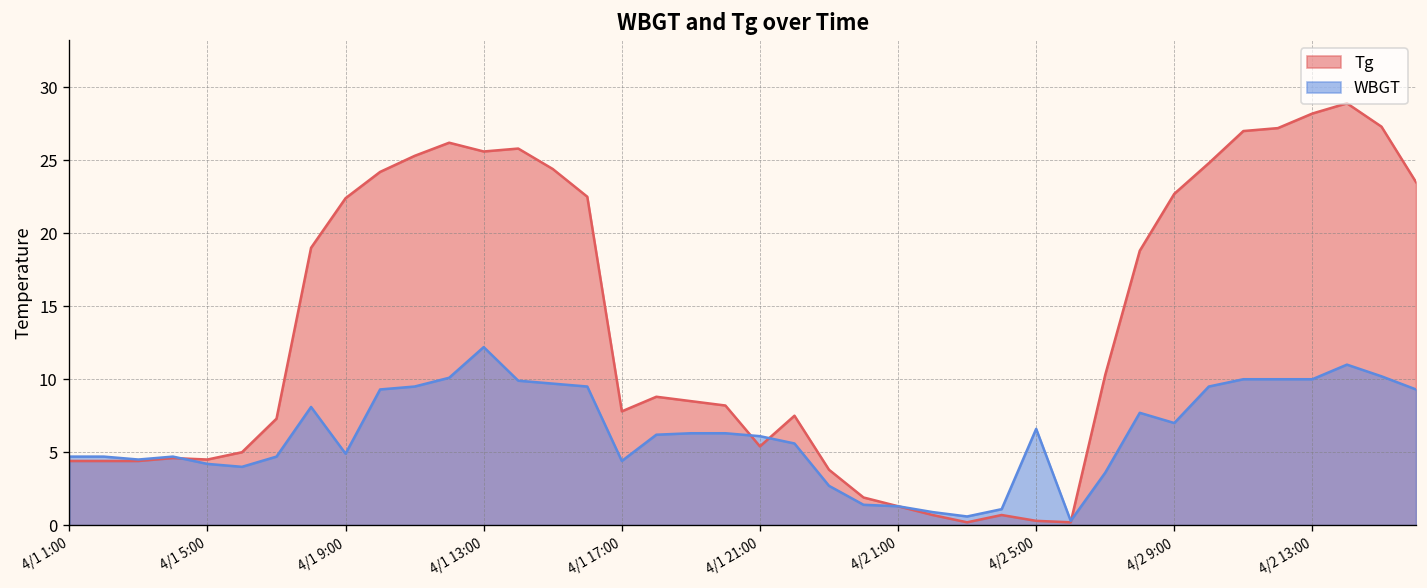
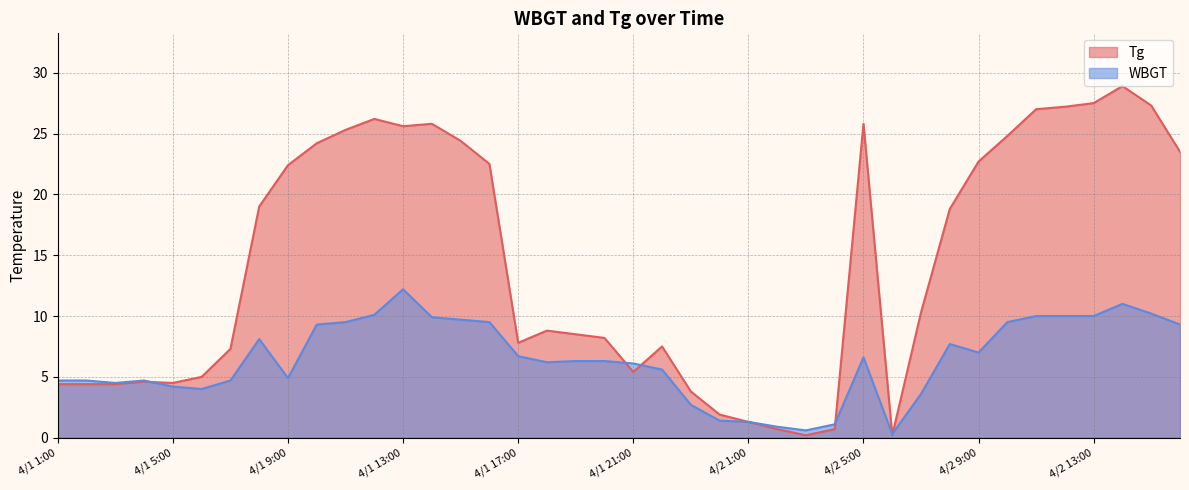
WBGT, 4/1 17:00: 4.4 -> 6.7
Tg, 4/2 5:00: 0.3 -> 25.8
Tg, 4/2 13:00: 28.2 -> 27.5
